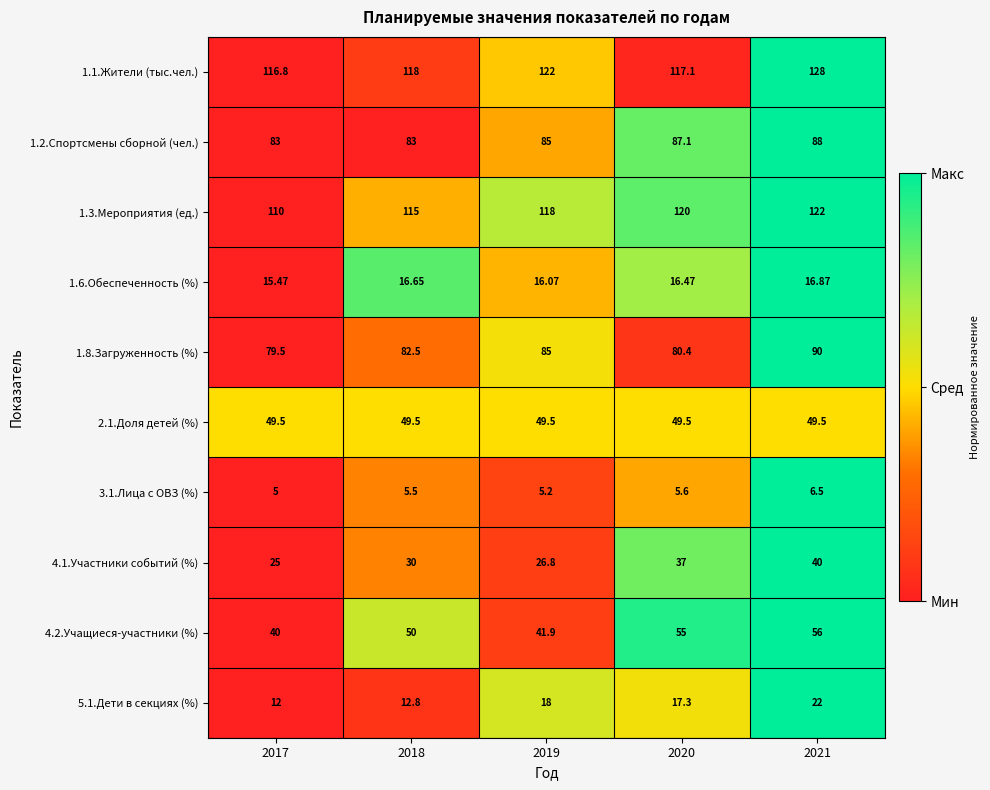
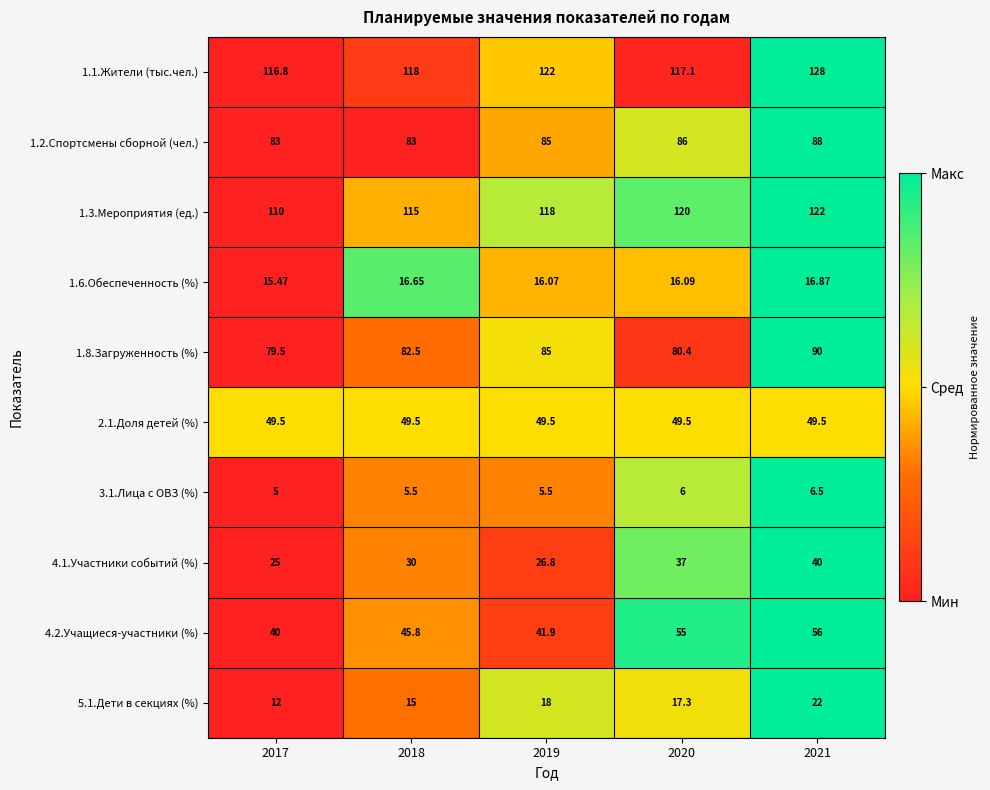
1.2.Спортсмены сборной (чел.), 2020: 87.1 -> 86
1.6.Обеспеченность (%), 2020: 16.47 -> 16.09
3.1.Лица с ОВЗ (%), 2019: 5.2 -> 5.5
3.1.Лица с ОВЗ (%), 2020: 5.6 -> 6
4.2.Учащиеся-участники (%), 2018: 50 -> 45.8
5.1.Дети в секциях (%), 2018: 12.8 -> 15
